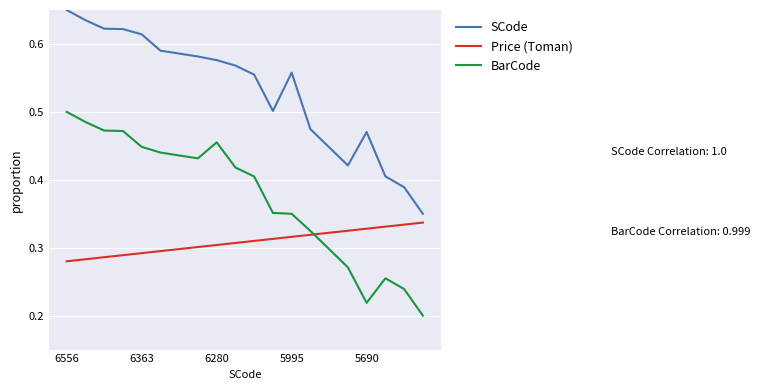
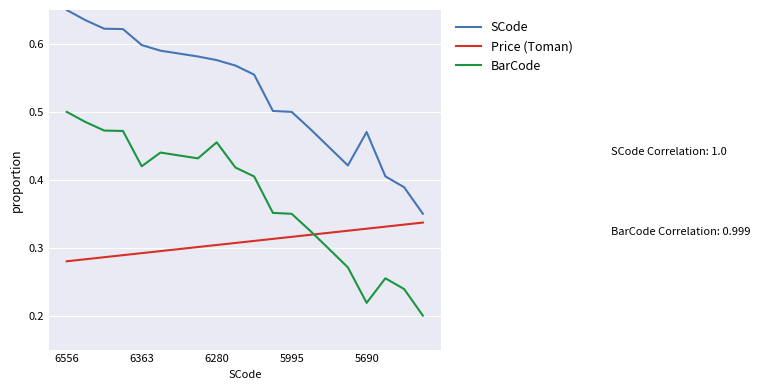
SCode, 6363: 0.61 -> 0.60
BarCode, 6363: 0.45 -> 0.42
SCode, 5995: 0.56 -> 0.50
